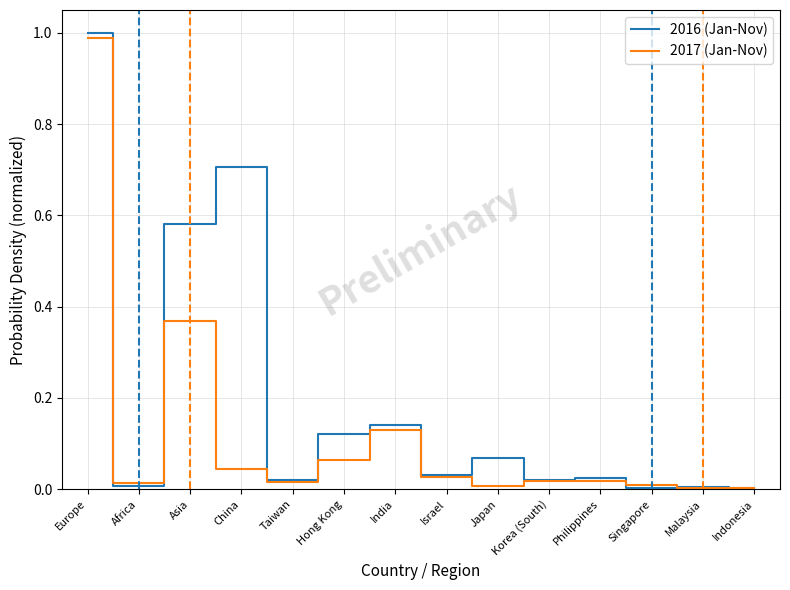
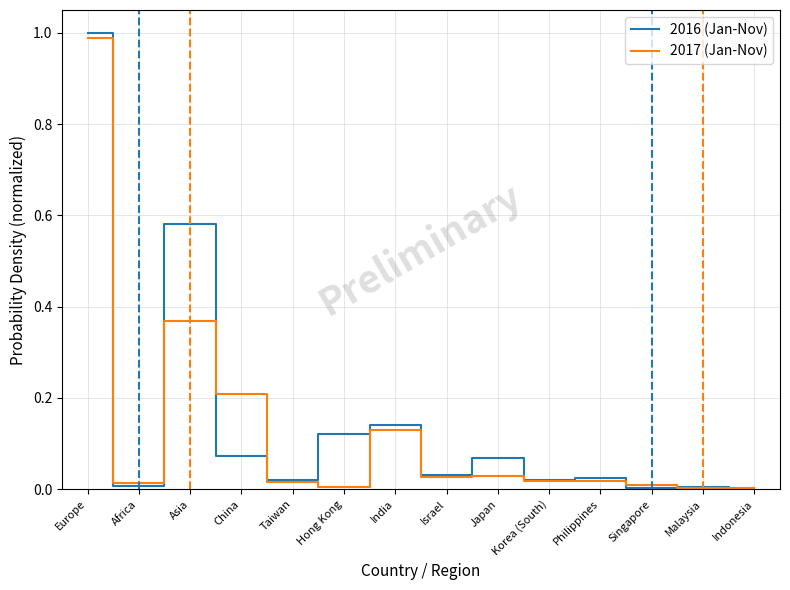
2016 (Jan-Nov), China: 0.71 -> 0.07
2017 (Jan-Nov), China: 0.04 -> 0.21
2017 (Jan-Nov), Hong Kong: 0.06 -> 0.01
2017 (Jan-Nov), Japan: 0.01 -> 0.03
